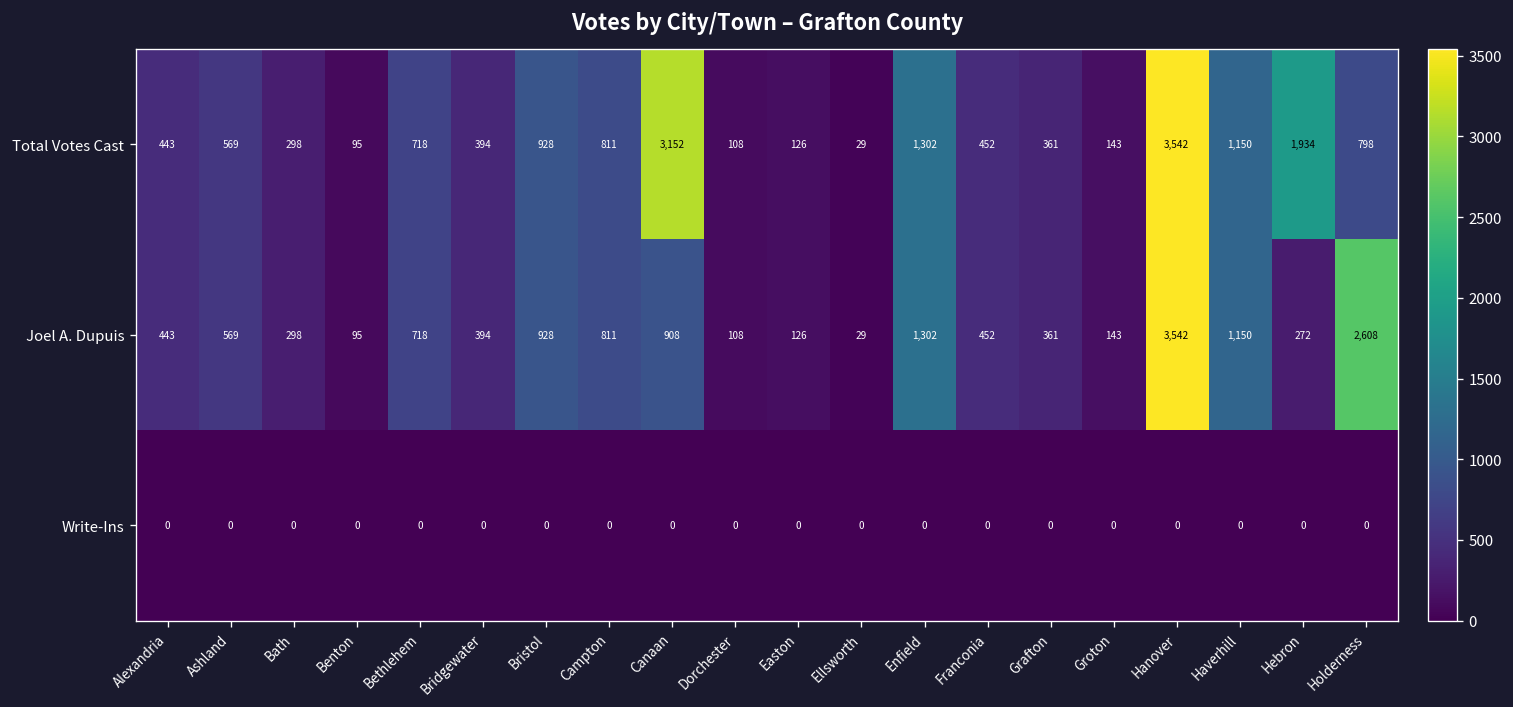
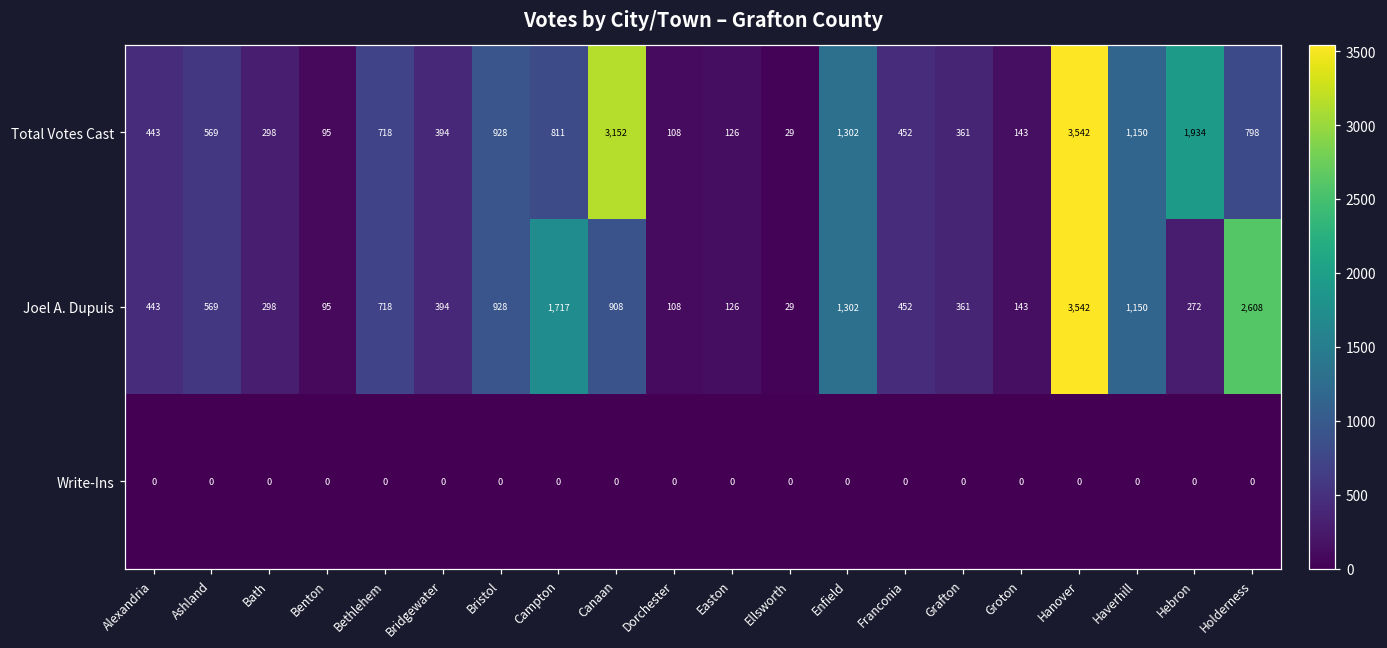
Joel A. Dupuis, Campton: 811 -> 1,717
